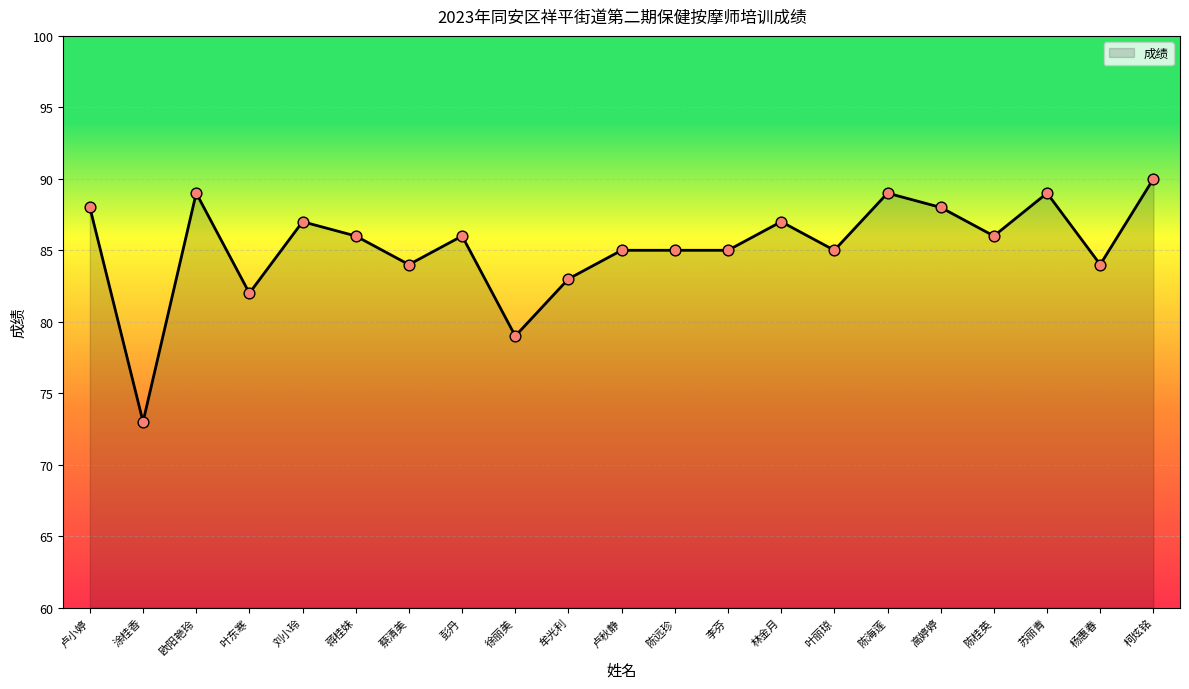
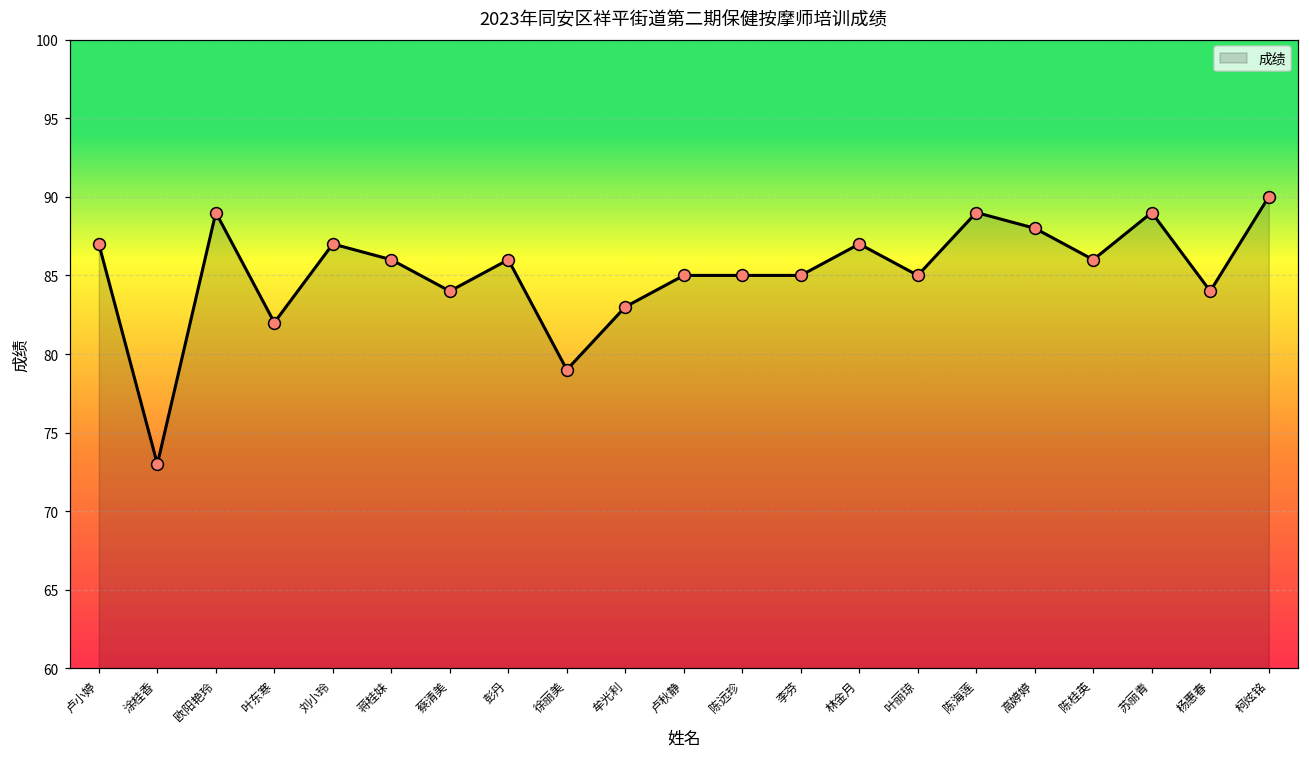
卢小婷: 88 -> 87
